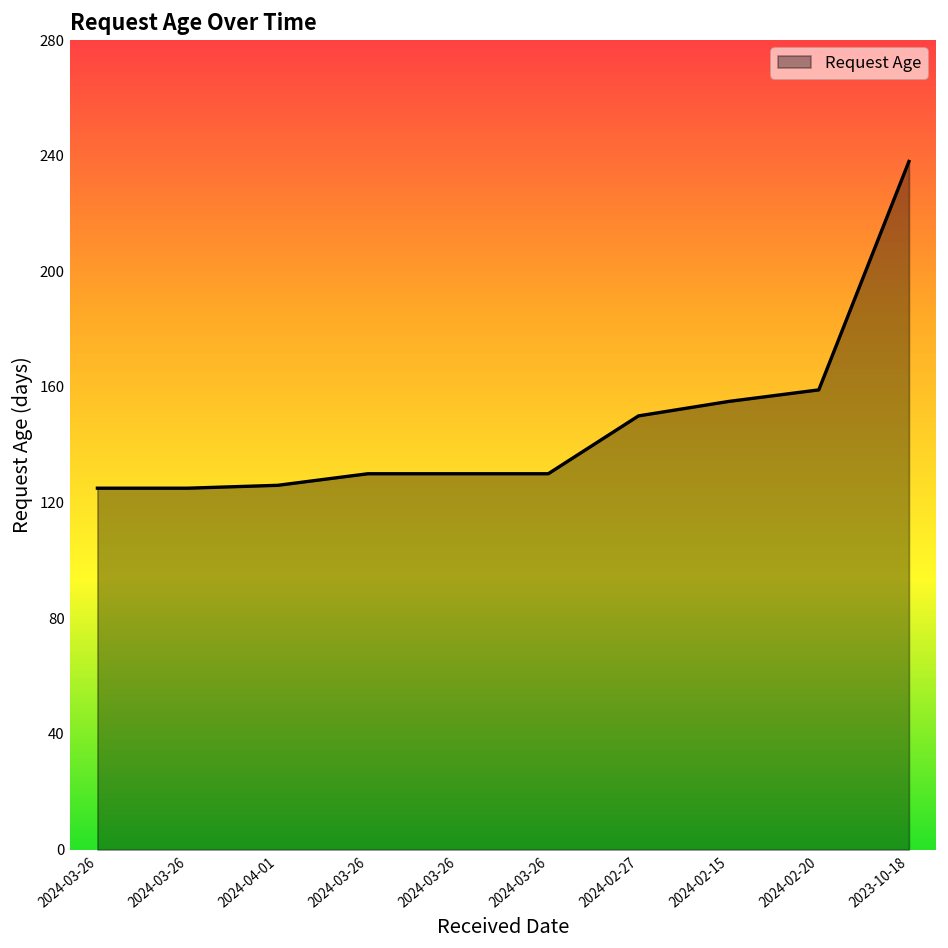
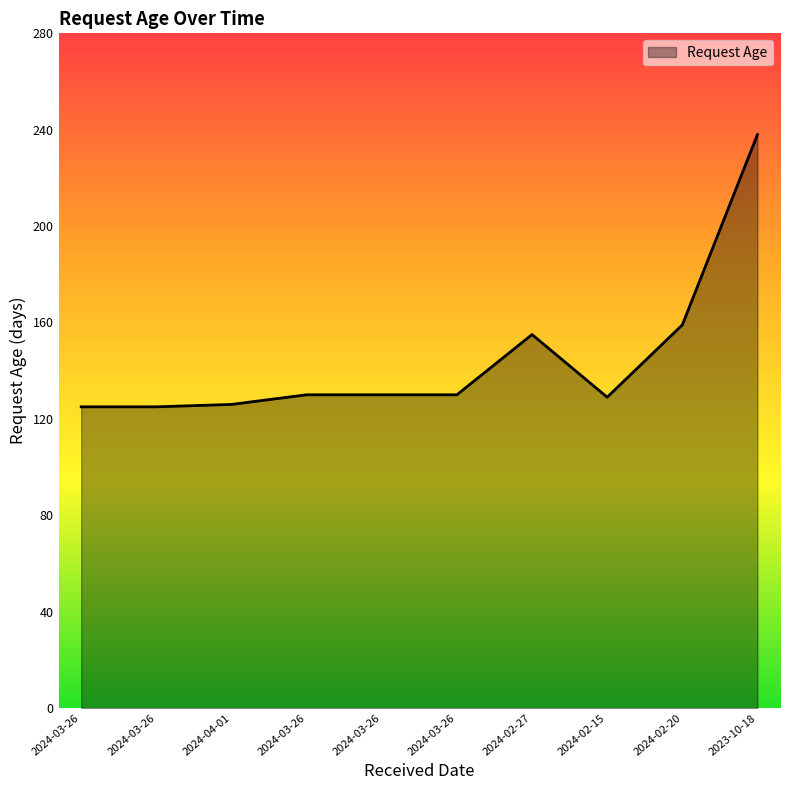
2024-02-27: 150 -> 155
2024-02-15: 155 -> 129
